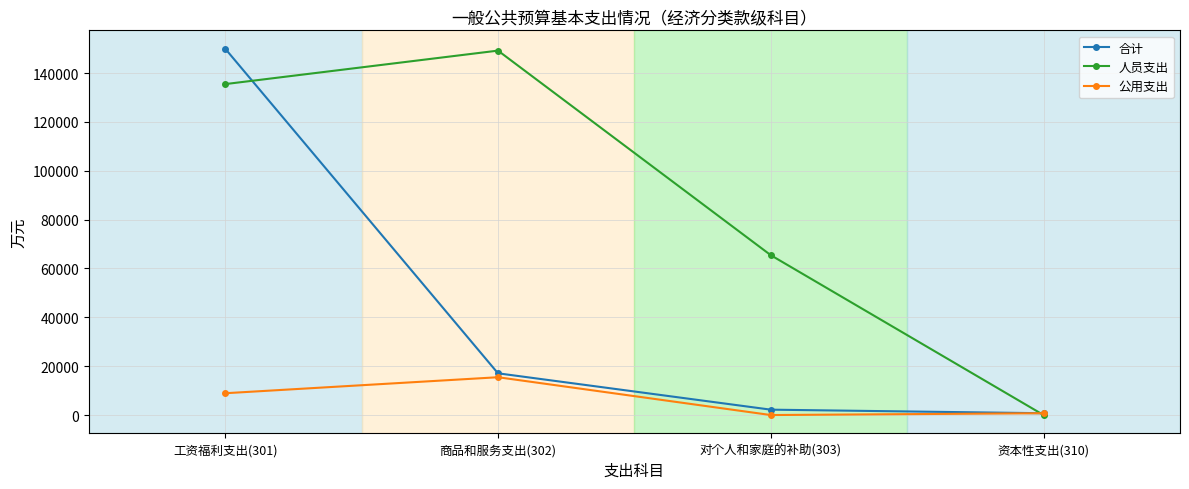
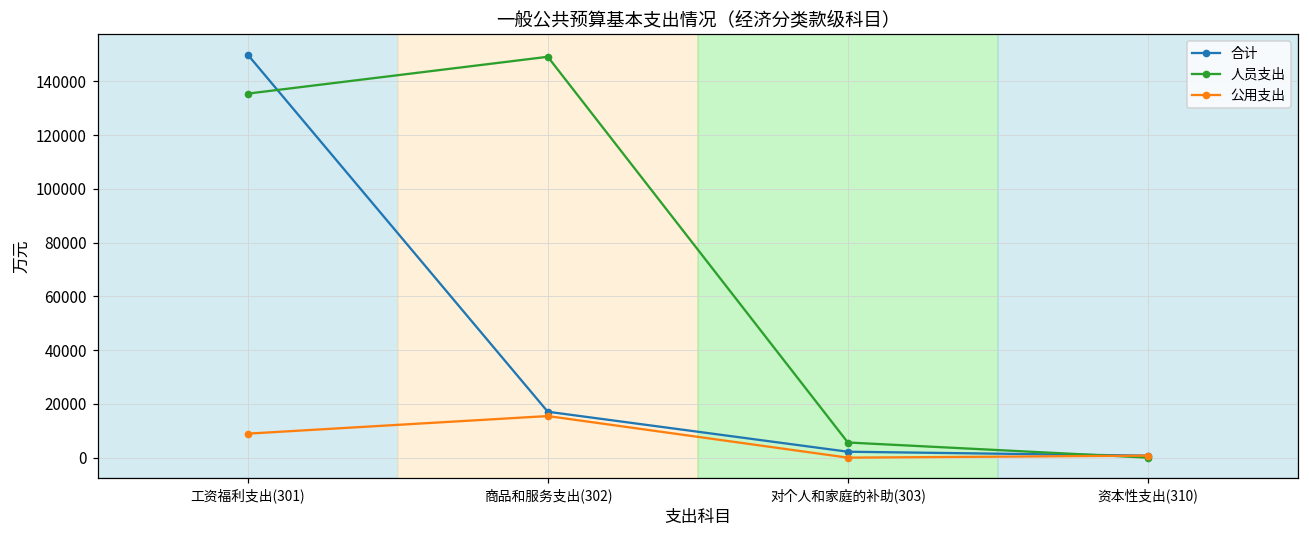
人员支出, 对个人和家庭的补助(303): 65000 -> 6000
